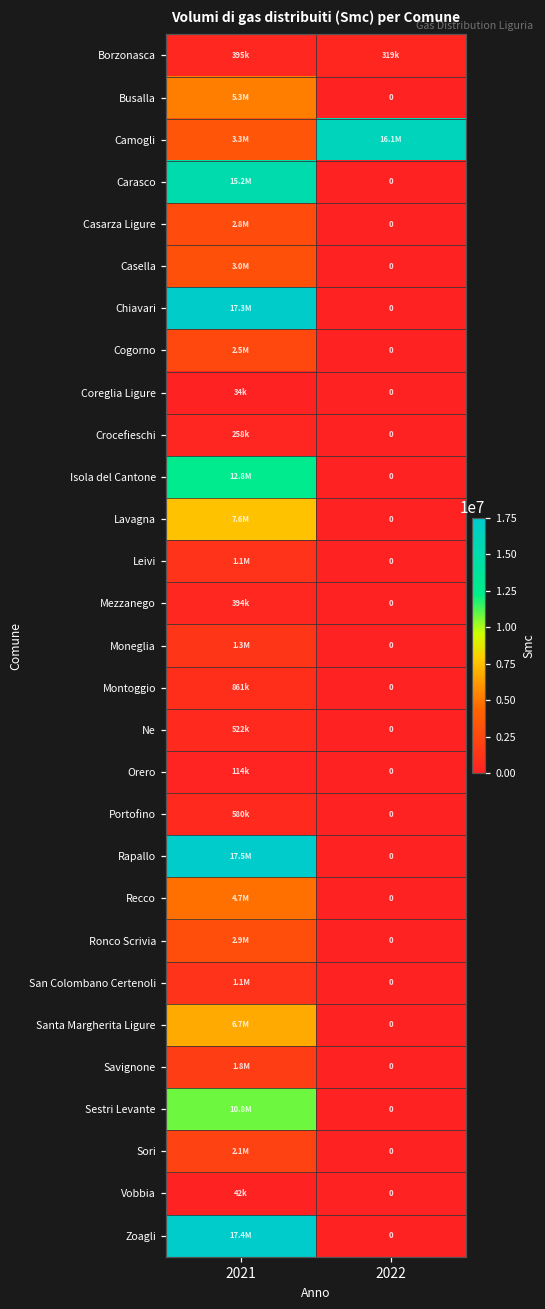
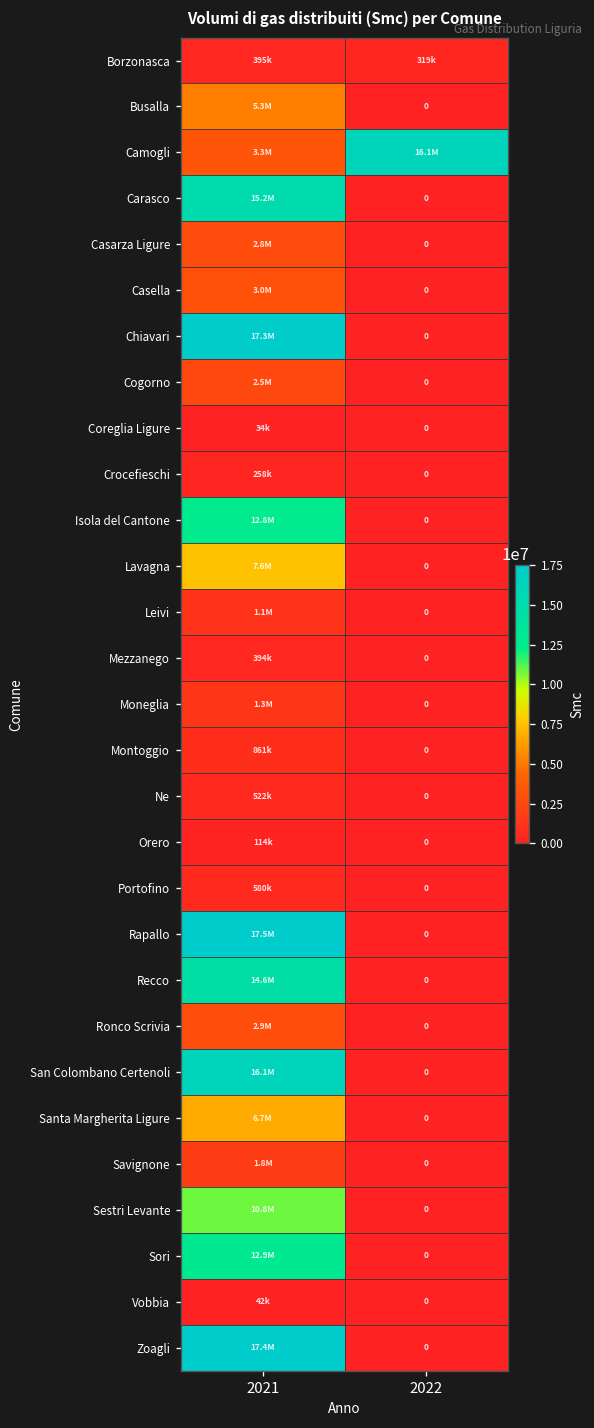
Recco, 2021: 4.7M -> 14.6M
San Colombano Certenoli, 2021: 1.1M -> 16.1M
Sori, 2021: 2.1M -> 12.9M
